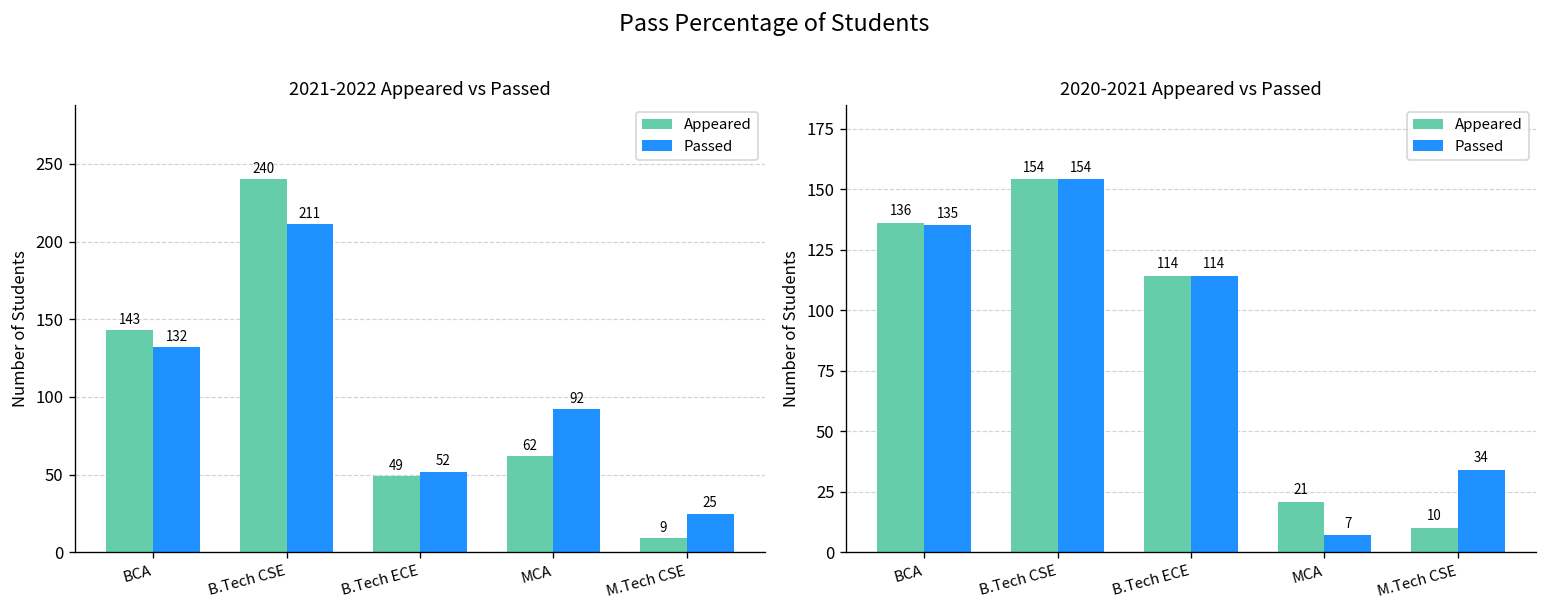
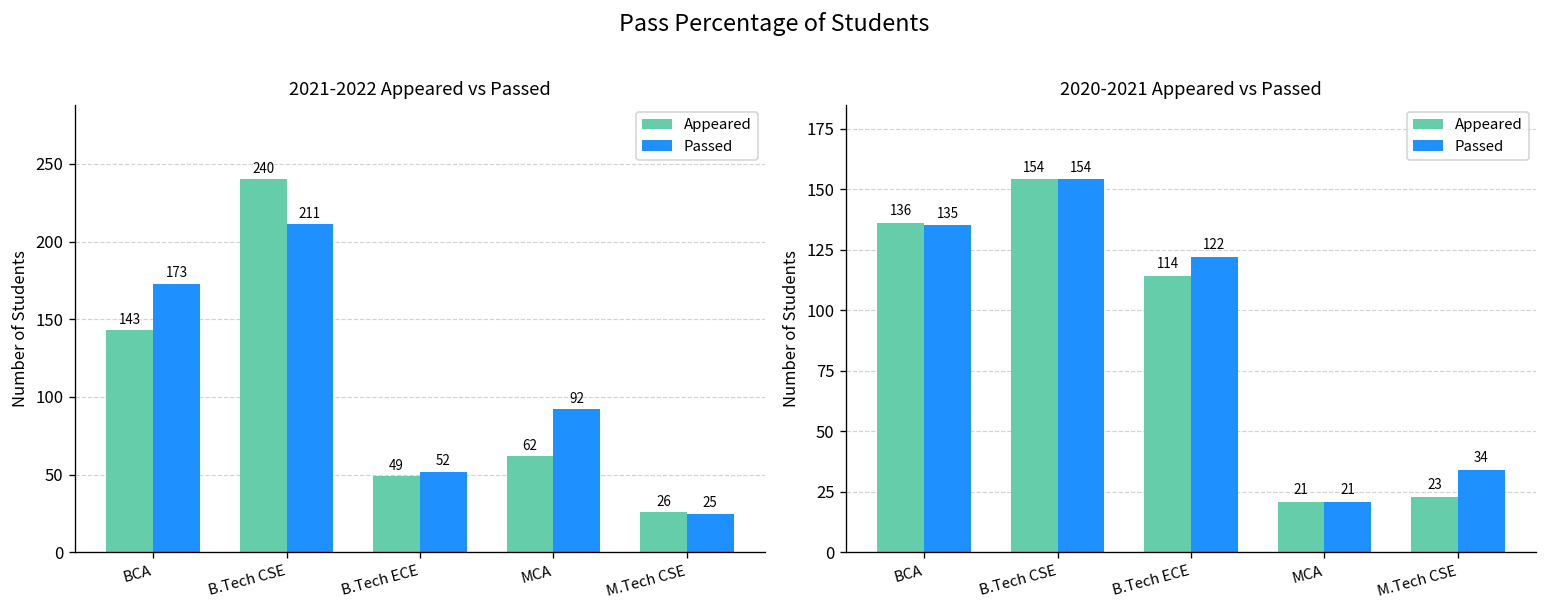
2021-2022 Appeared vs Passed, Passed, BCA: 132 -> 173
2021-2022 Appeared vs Passed, Appeared, M.Tech CSE: 9 -> 26
2020-2021 Appeared vs Passed, Passed, B.Tech ECE: 114 -> 122
2020-2021 Appeared vs Passed, Passed, MCA: 7 -> 21
2020-2021 Appeared vs Passed, Appeared, M.Tech CSE: 10 -> 23
